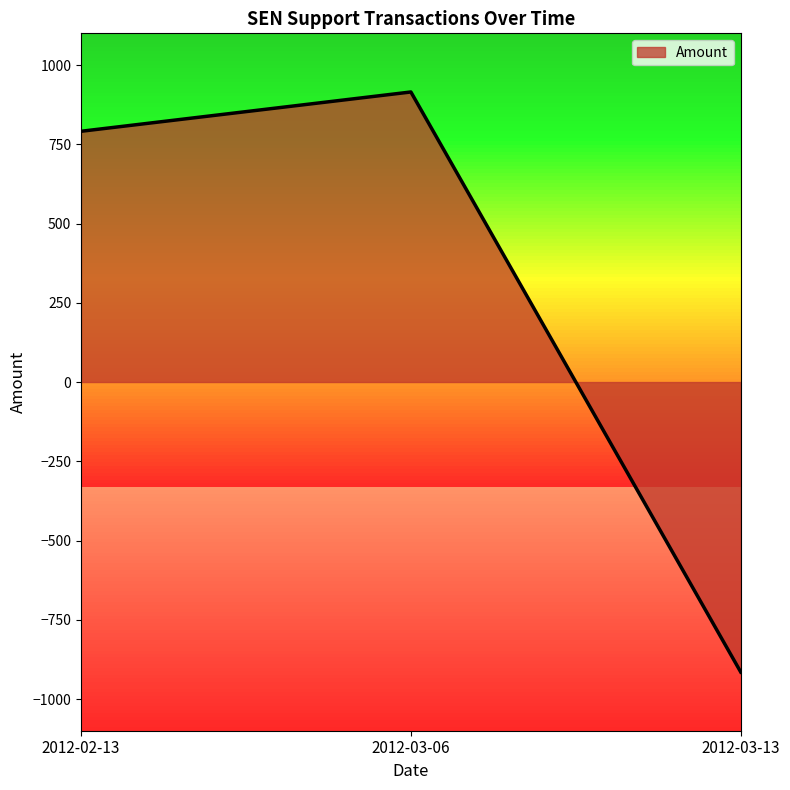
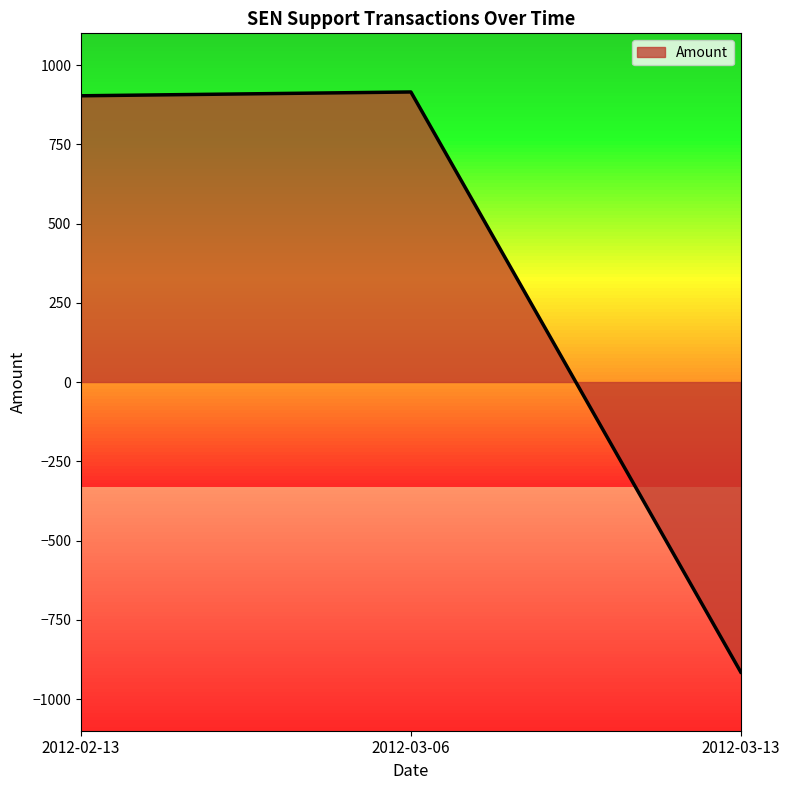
Amount, 2012-02-13: 790 -> 900
